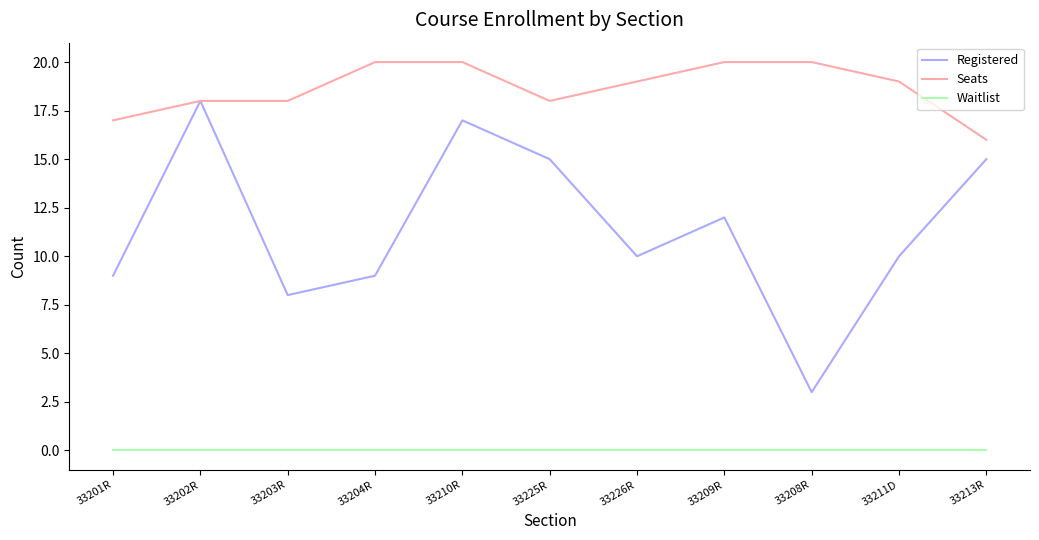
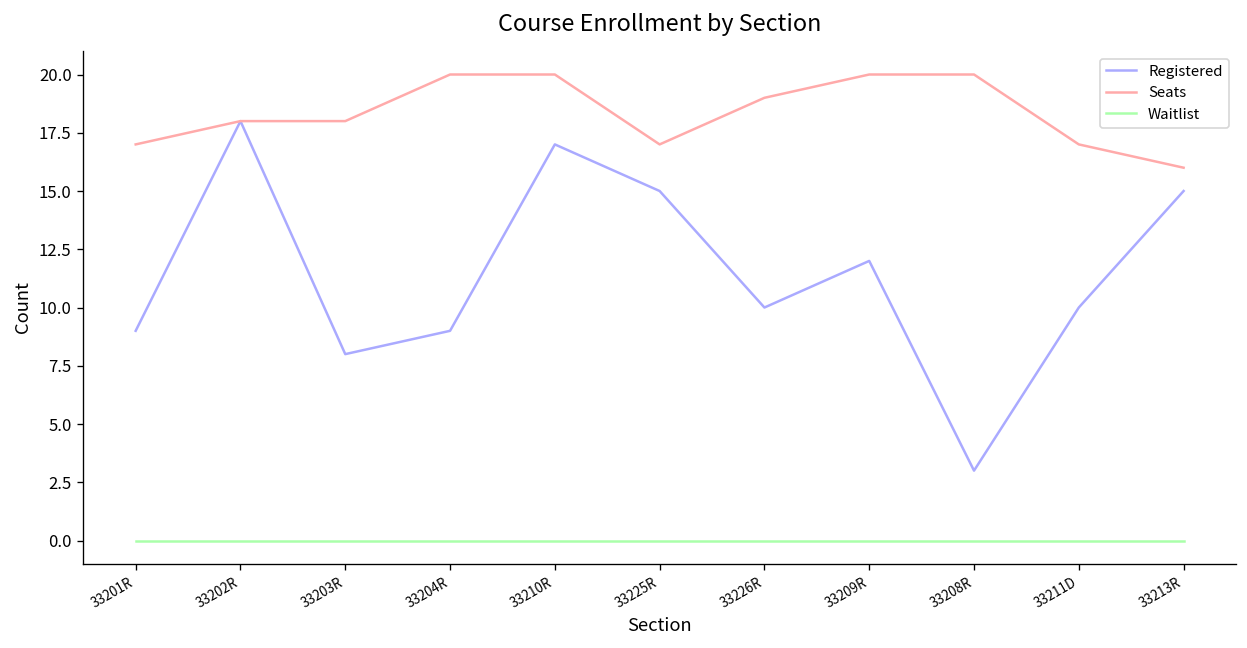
Seats, 33225R: 18 -> 17
Seats, 33211D: 19 -> 17
